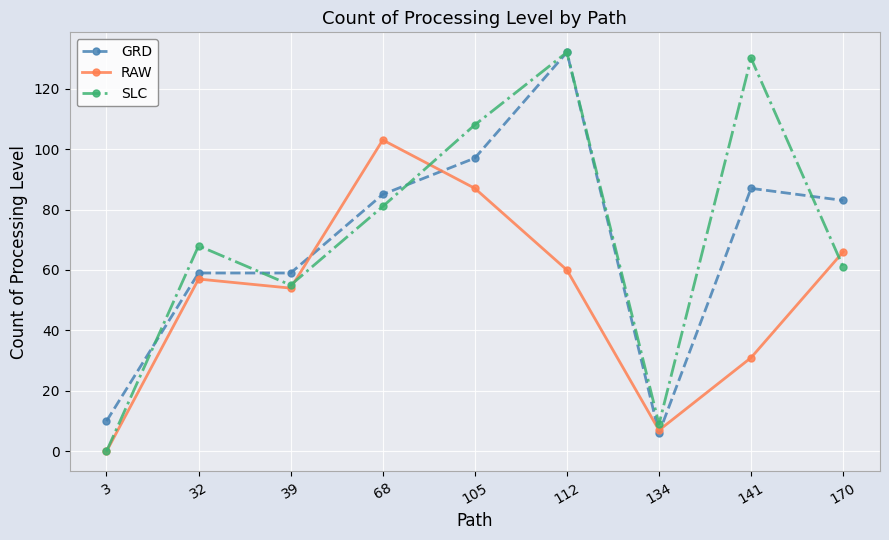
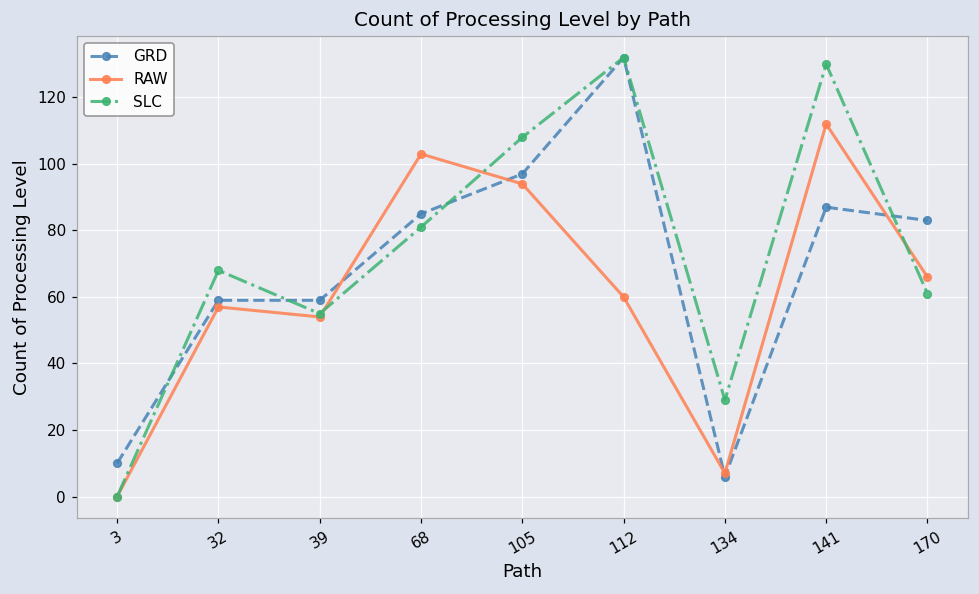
RAW, 105: 87 -> 94
SLC, 134: 9 -> 29
RAW, 141: 31 -> 112
